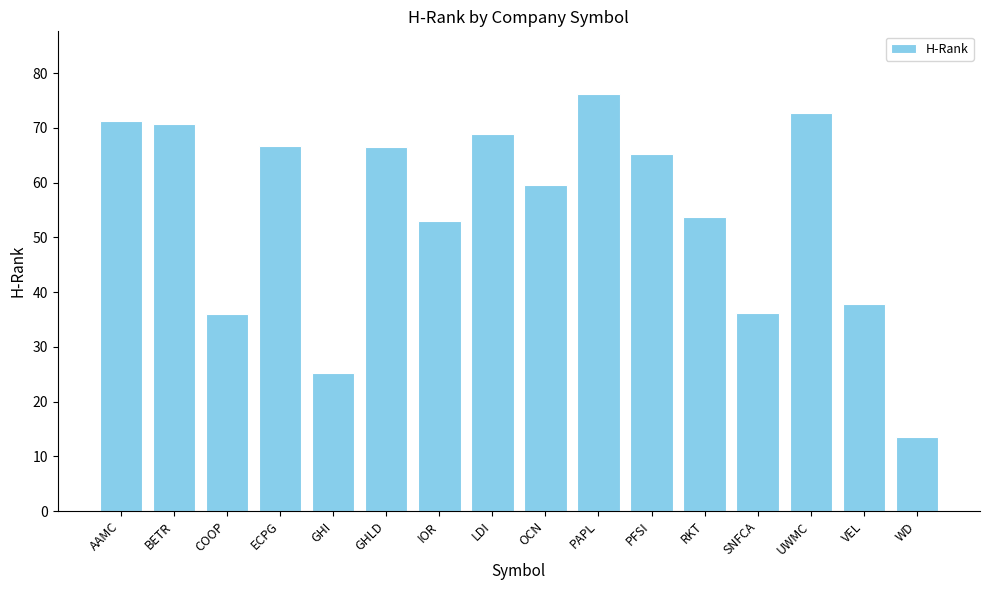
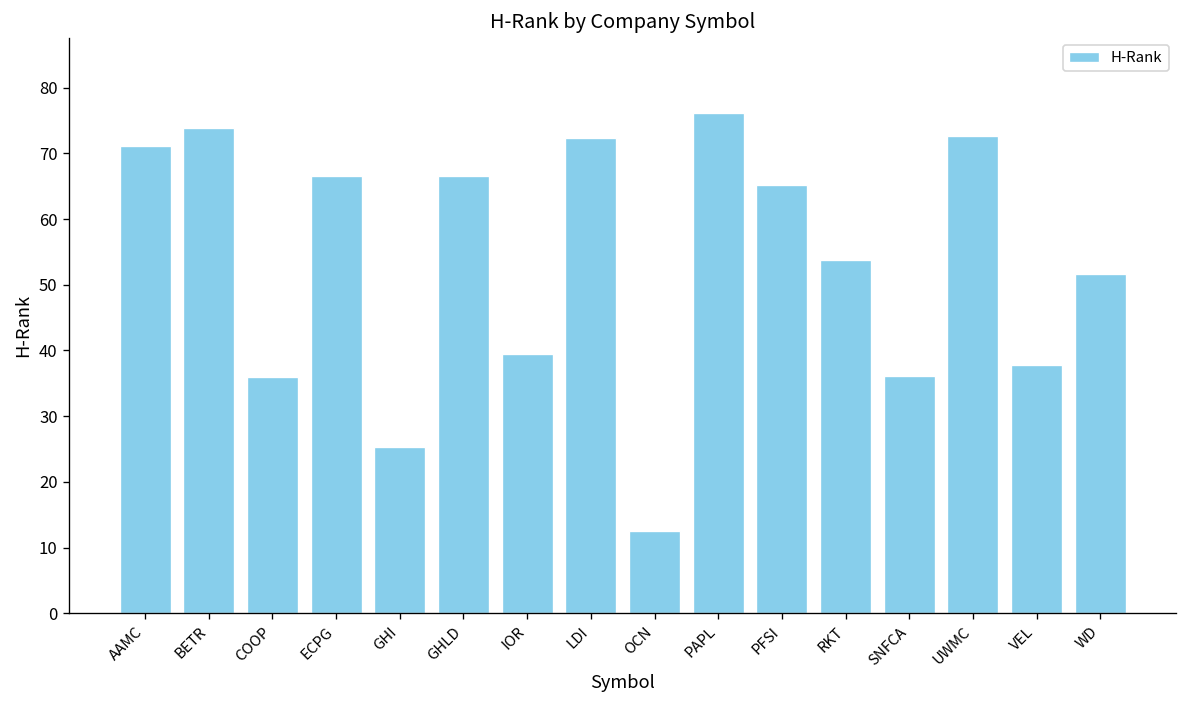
BETR: 71 -> 74
IOR: 53 -> 40
LDI: 69 -> 72
OCN: 60 -> 13
WD: 14 -> 52
